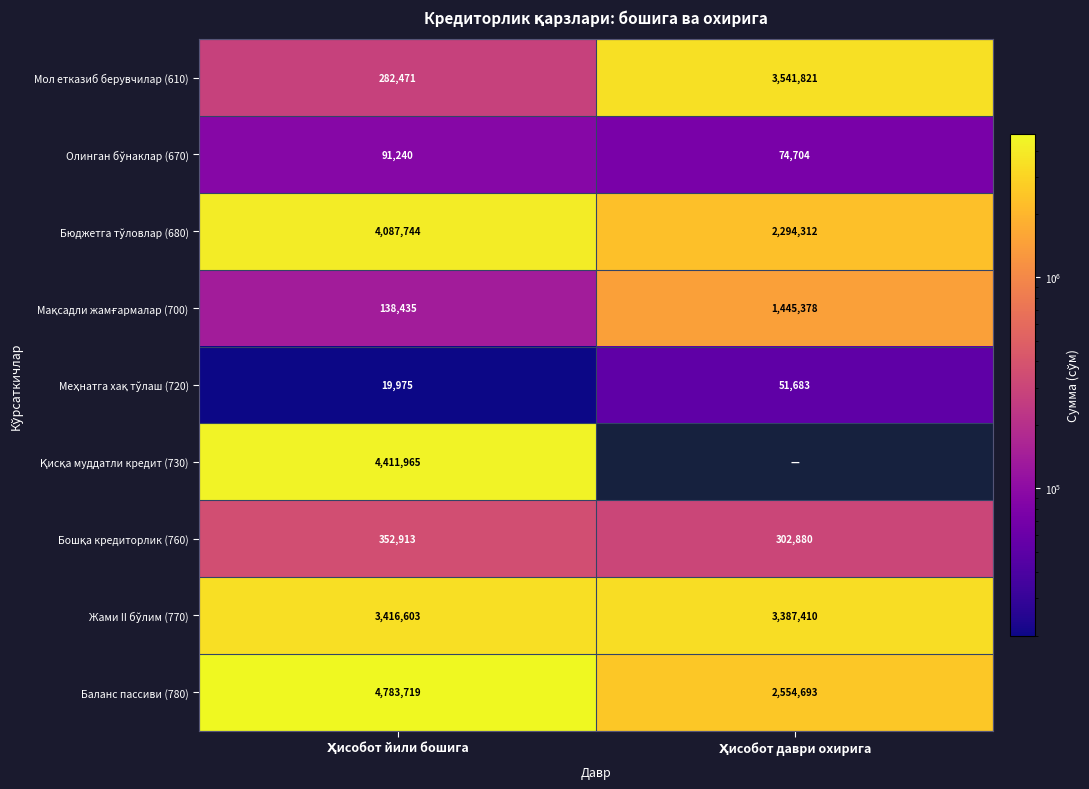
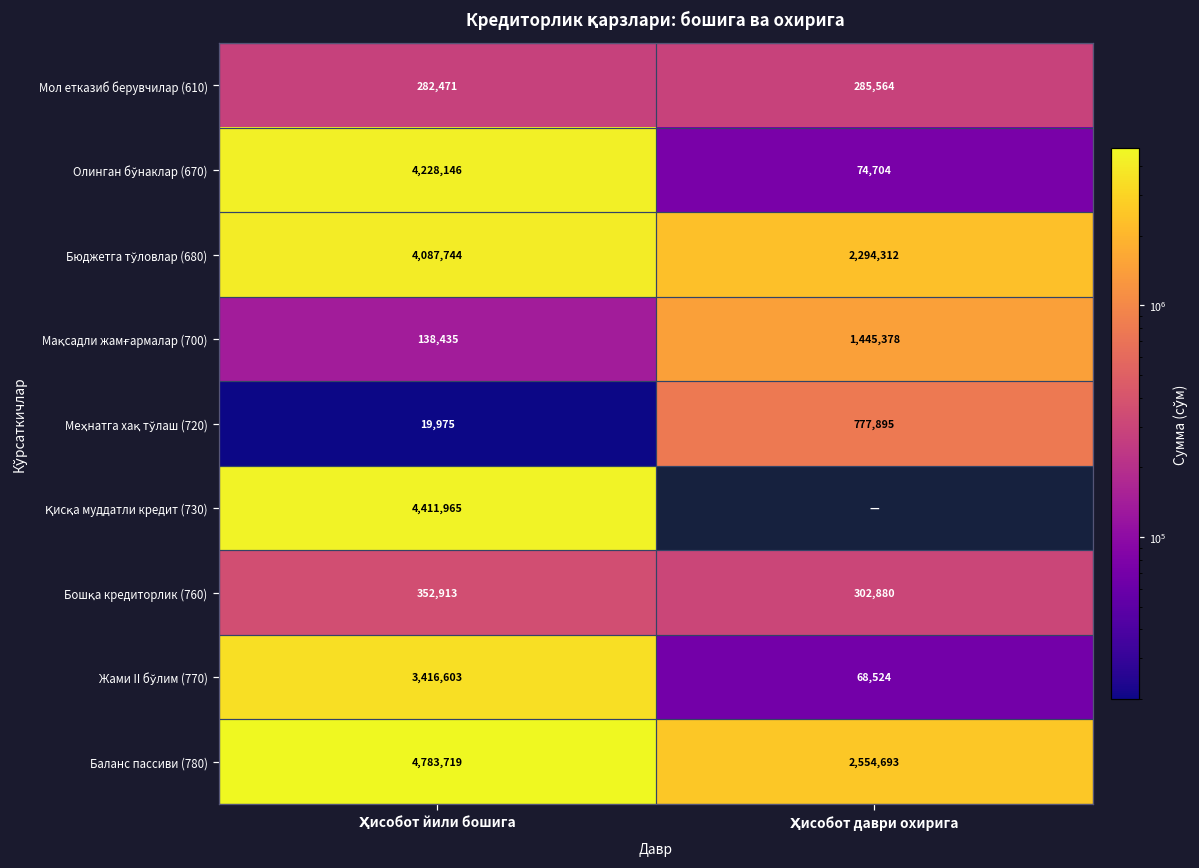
Мол етказиб берувчилар (610), Ҳисобот даври охирига: 3,541,821 -> 285,564
Олинган бўнаклар (670), Ҳисобот йили бошига: 91,240 -> 4,228,146
Меҳнатга хақ тўлаш (720), Ҳисобот даври охирига: 51,683 -> 777,895
Жами II бўлим (770), Ҳисобот даври охирига: 3,387,410 -> 68,524
